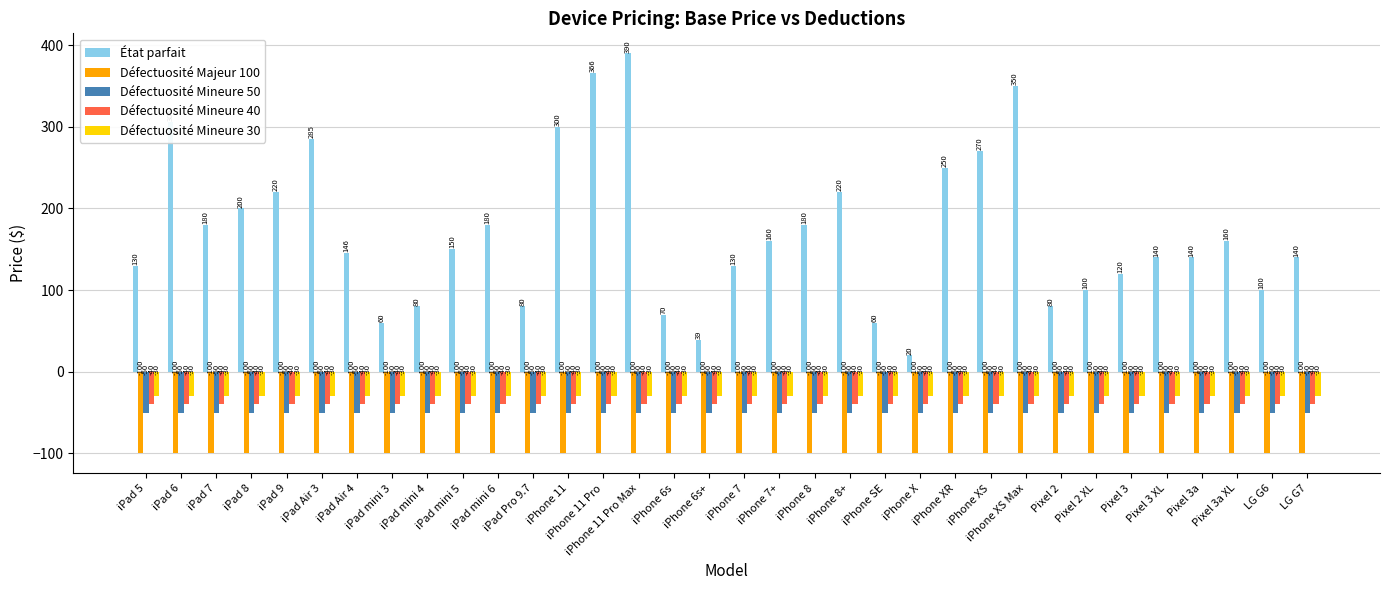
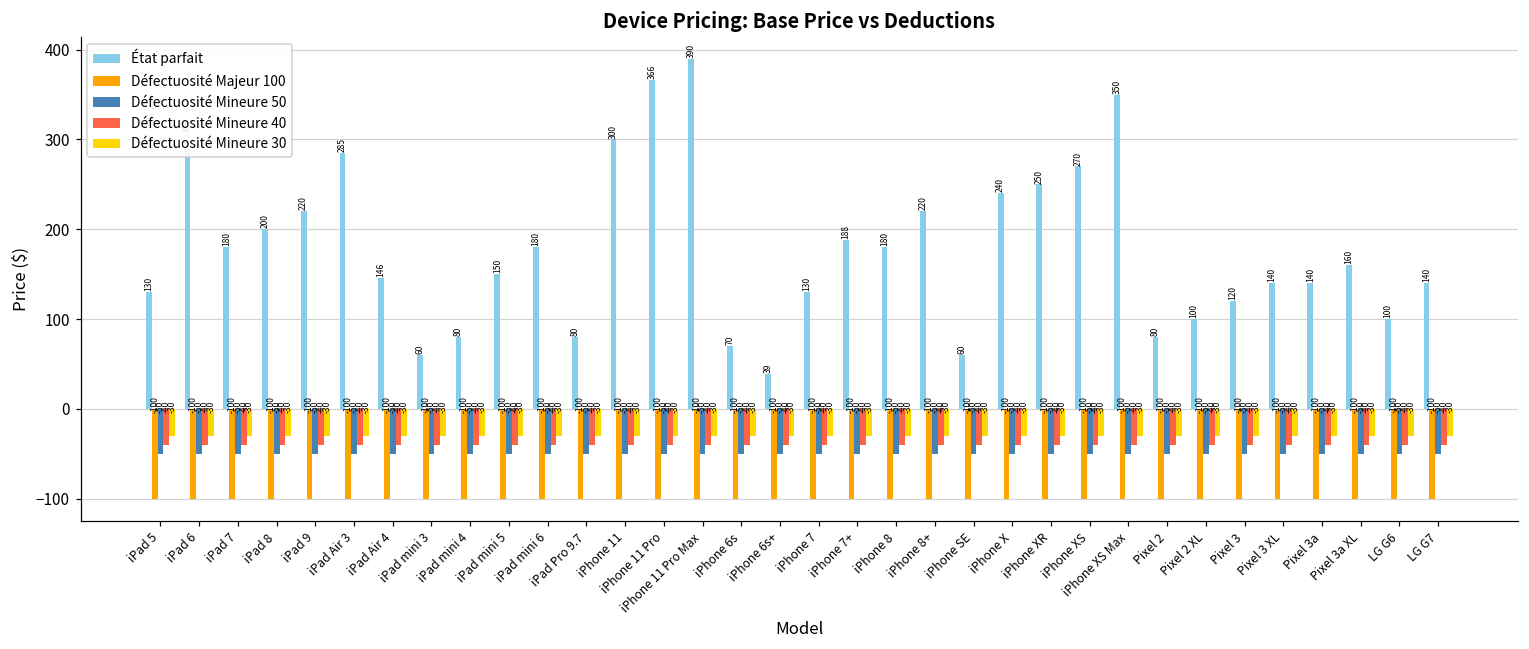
État parfait, iPhone 7+: 160 -> 188
État parfait, iPhone X: 20 -> 240
